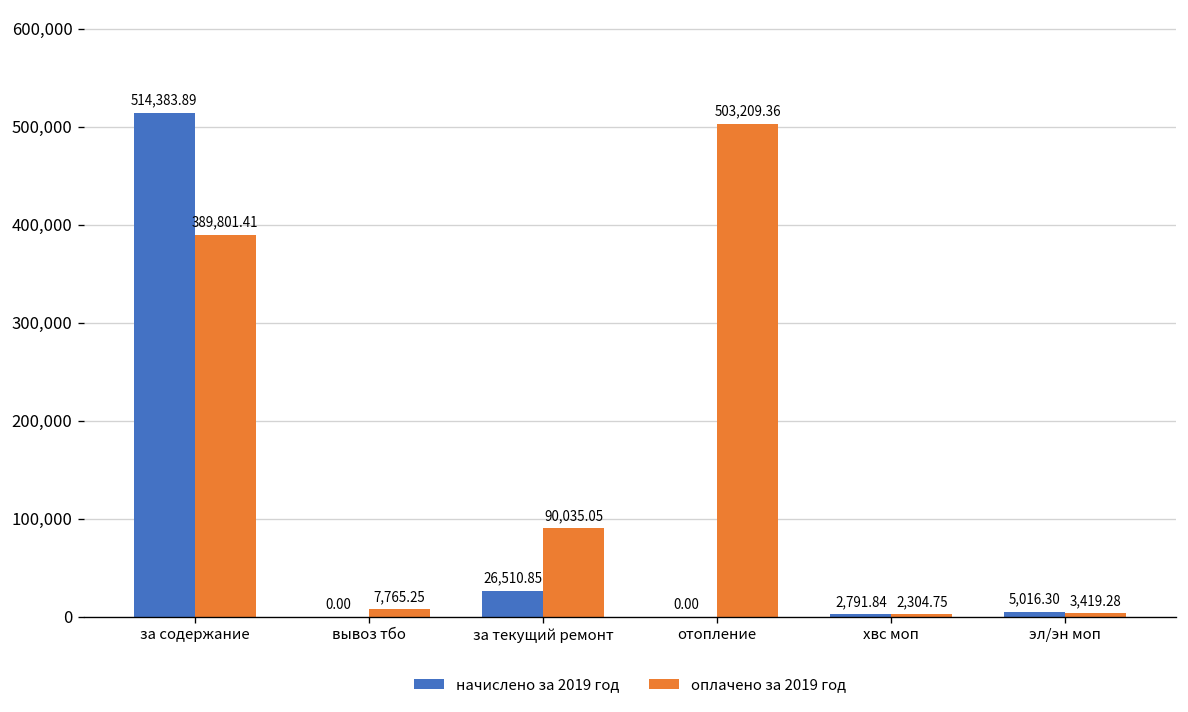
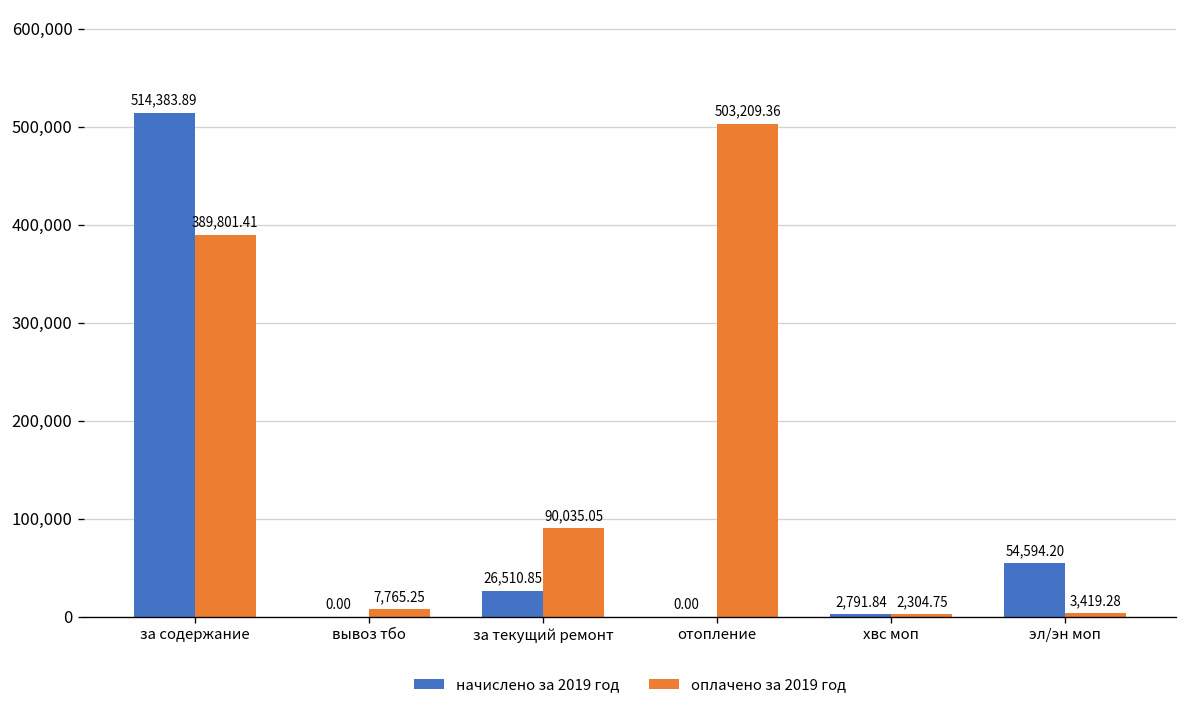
начислено за 2019 год, эл/эн моп: 5,016.30 -> 54,594.20
